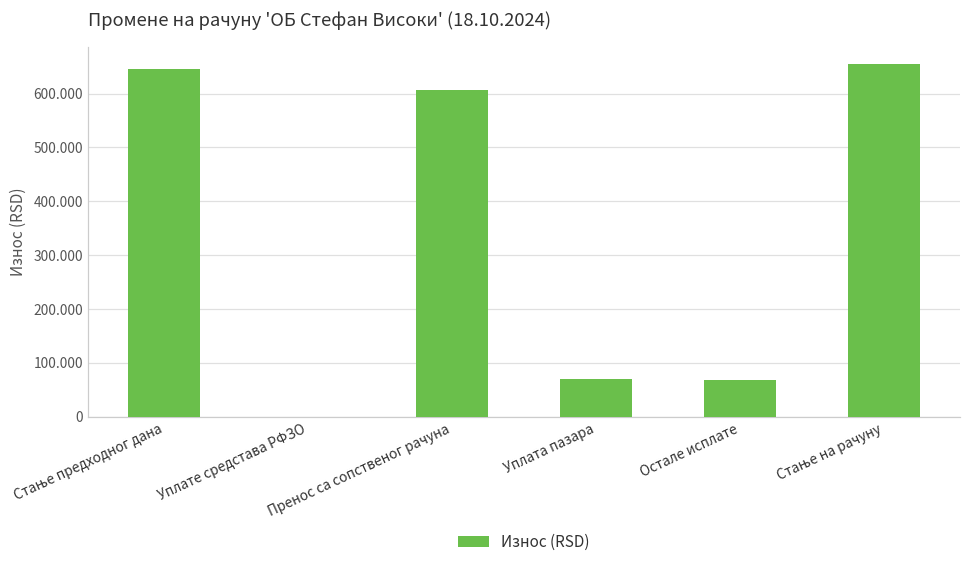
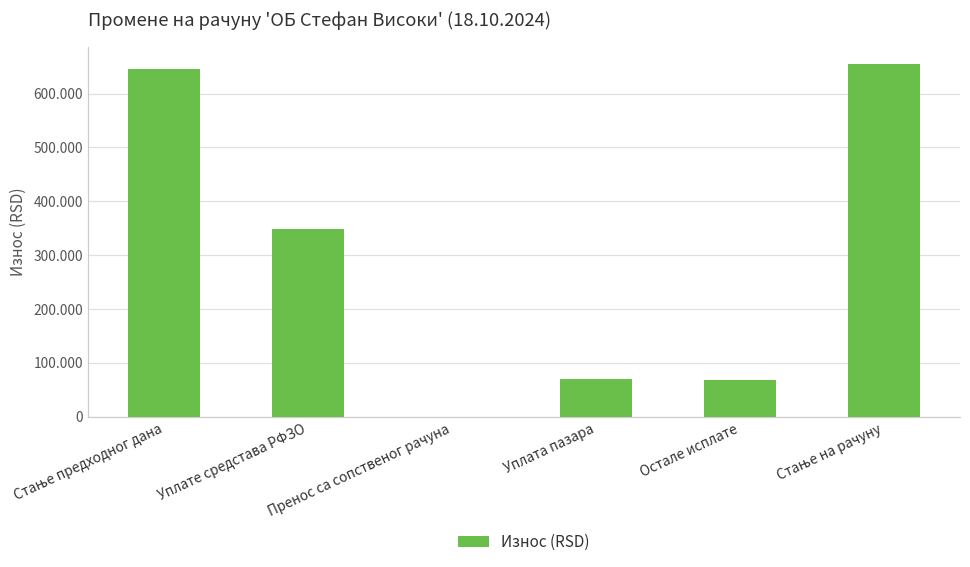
Уплате средстава РФЗО: 0 -> 350
Пренос са сопственог рачуна: 610 -> 0
